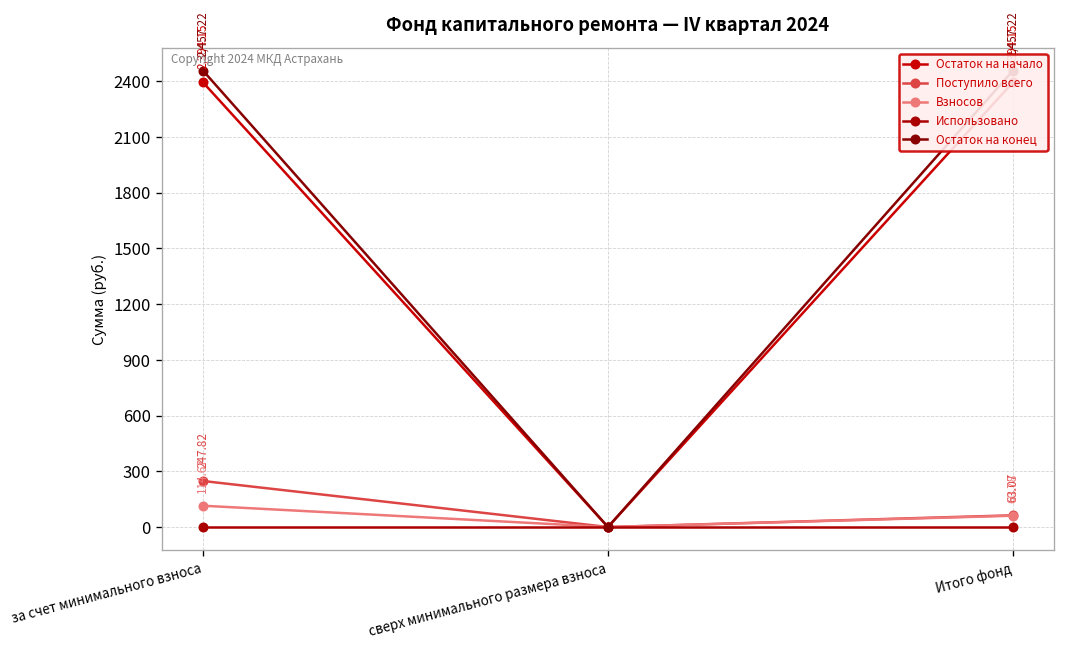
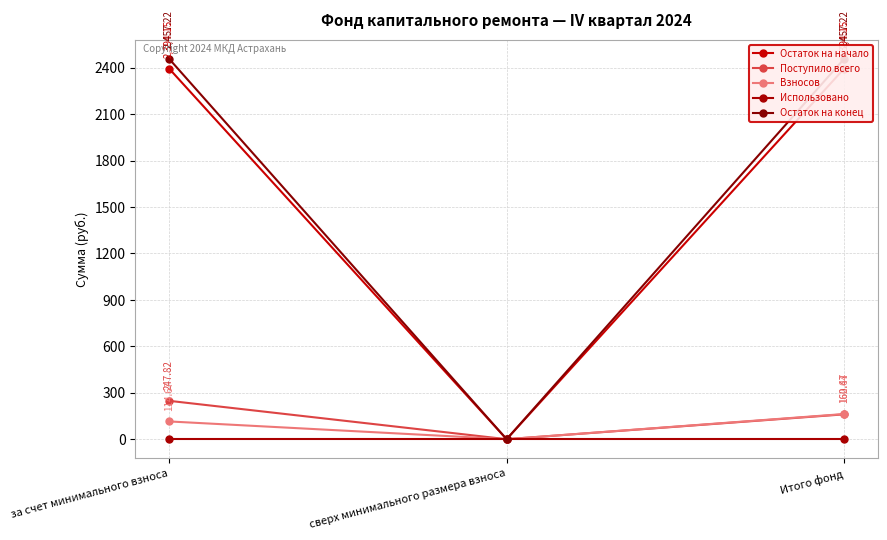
Поступило всего, Итого фонд: 63.07 -> 160.47
Взносов, Итого фонд: 60.78 -> 162.64
